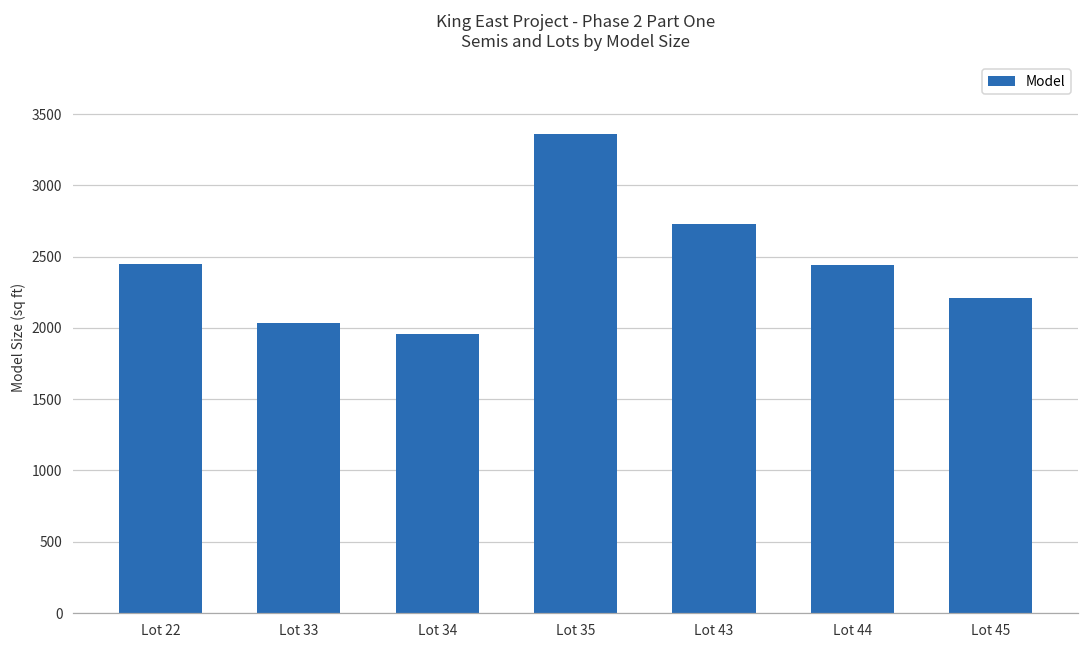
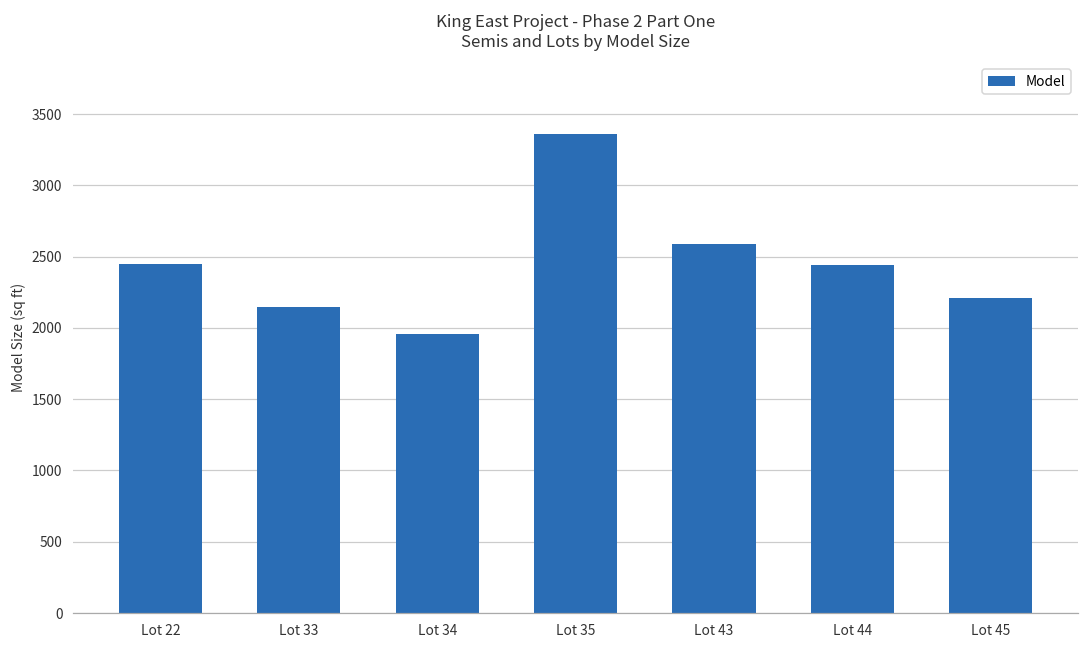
Lot 33: 2040 -> 2150
Lot 43: 2730 -> 2590
